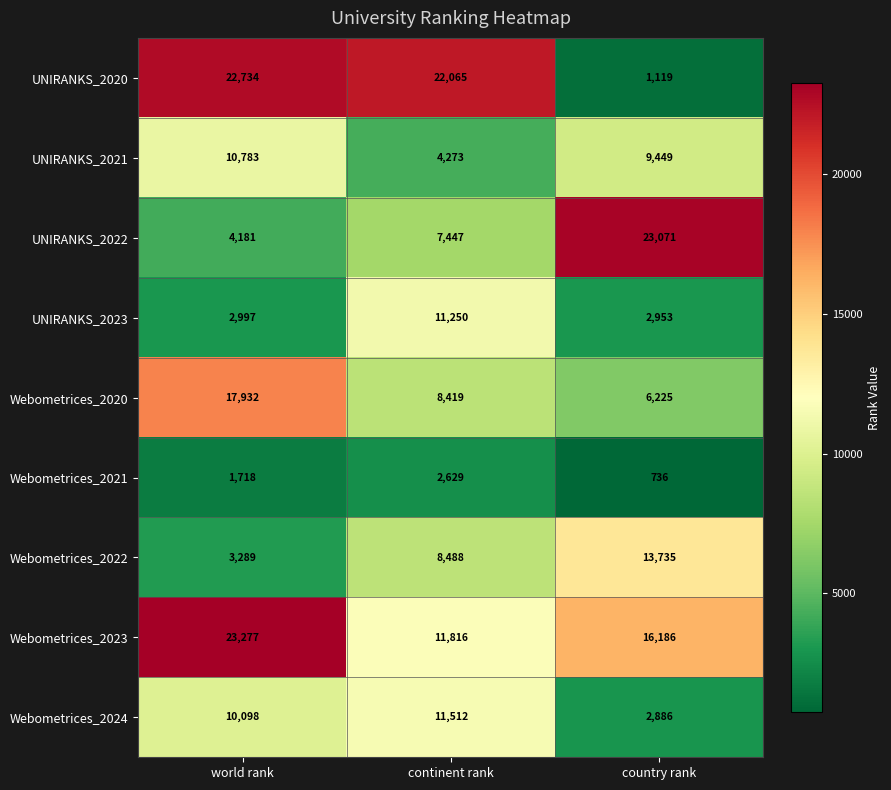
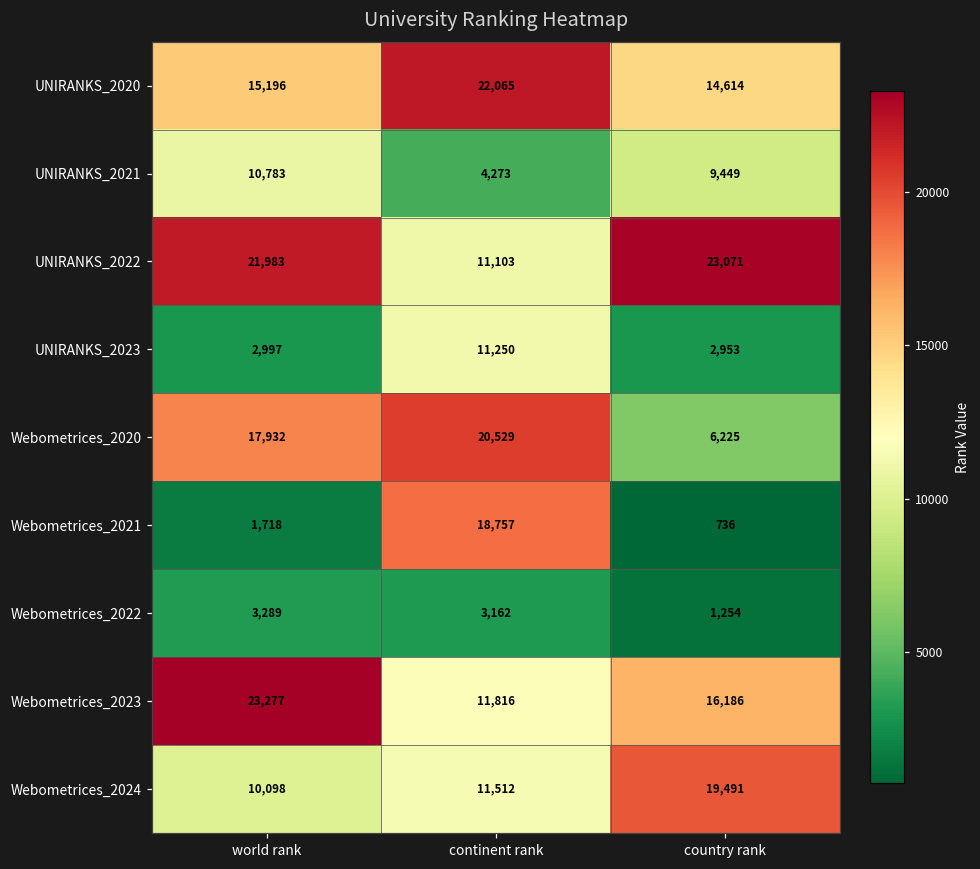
UNIRANKS_2020, world rank: 22,734 -> 15,196
UNIRANKS_2020, country rank: 1,119 -> 14,614
UNIRANKS_2022, world rank: 4,181 -> 21,983
UNIRANKS_2022, continent rank: 7,447 -> 11,103
Webometrices_2020, continent rank: 8,419 -> 20,529
Webometrices_2021, continent rank: 2,629 -> 18,757
Webometrices_2022, continent rank: 8,488 -> 3,162
Webometrices_2022, country rank: 13,735 -> 1,254
Webometrices_2024, country rank: 2,886 -> 19,491
